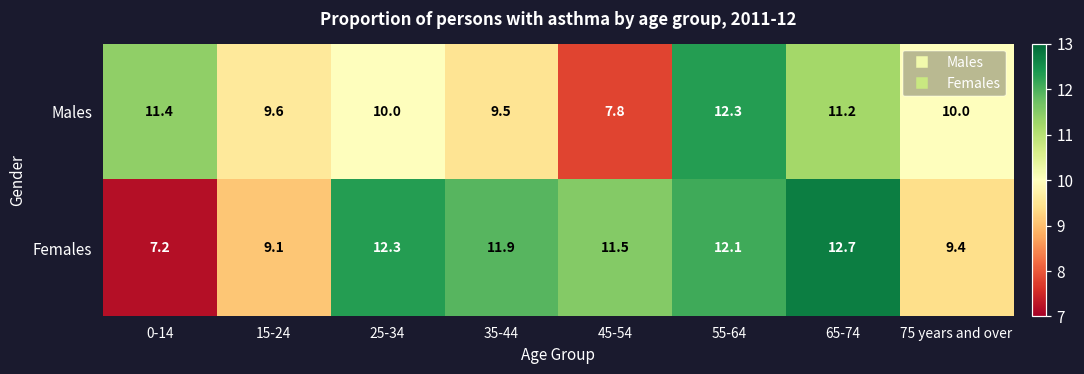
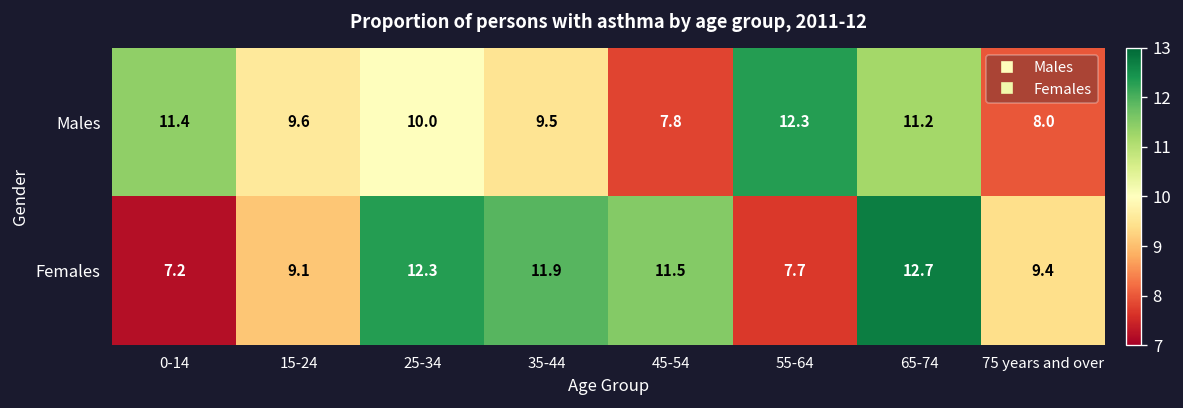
Males, 75 years and over: 10.0 -> 8.0
Females, 55-64: 12.1 -> 7.7
